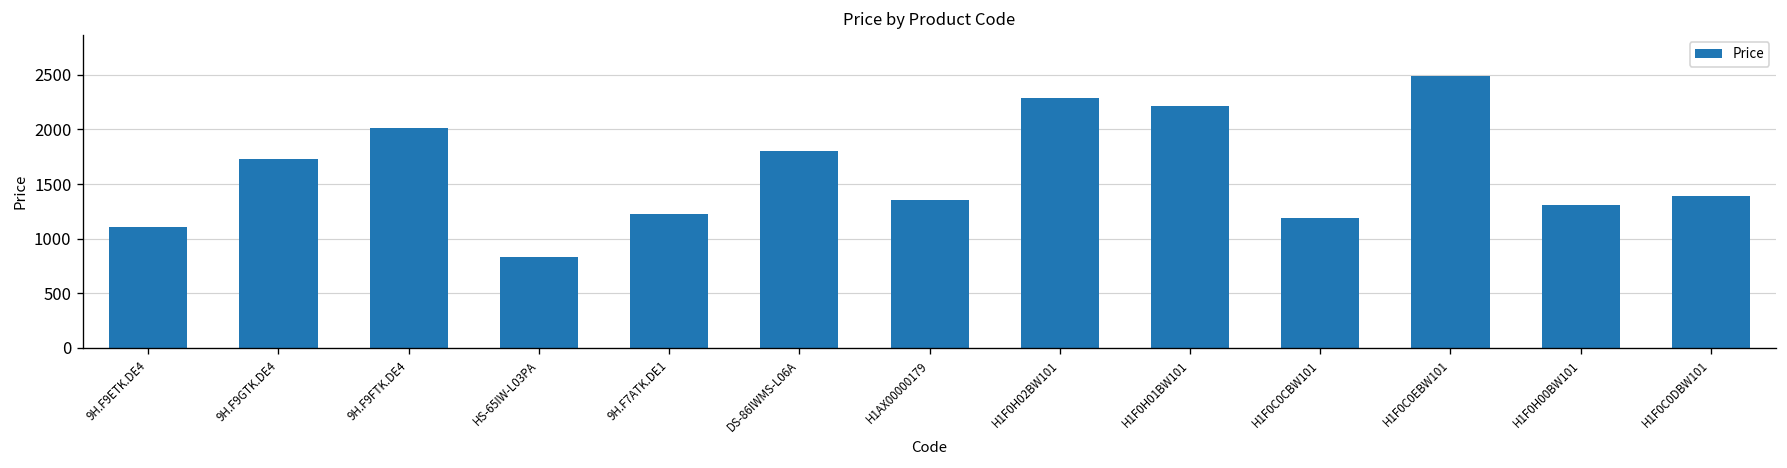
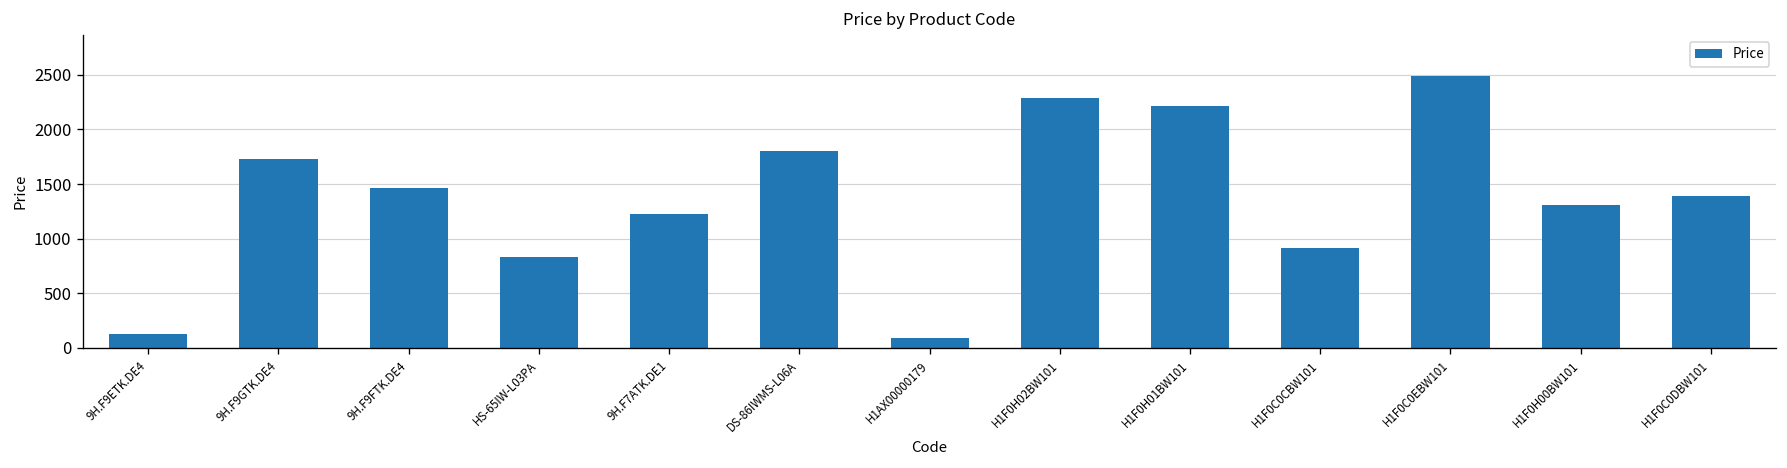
9H.F9ETK.DE4: 1100 -> 100
9H.F9FTK.DE4: 2000 -> 1500
H1AX00000179: 1400 -> 100
H1F0C0CBW101: 1200 -> 900
